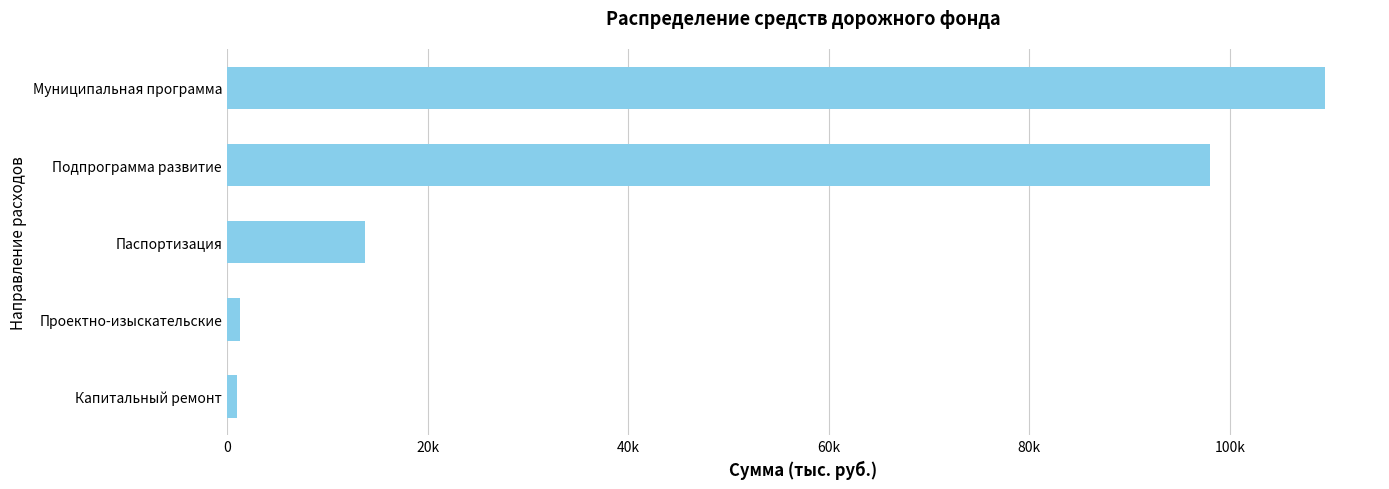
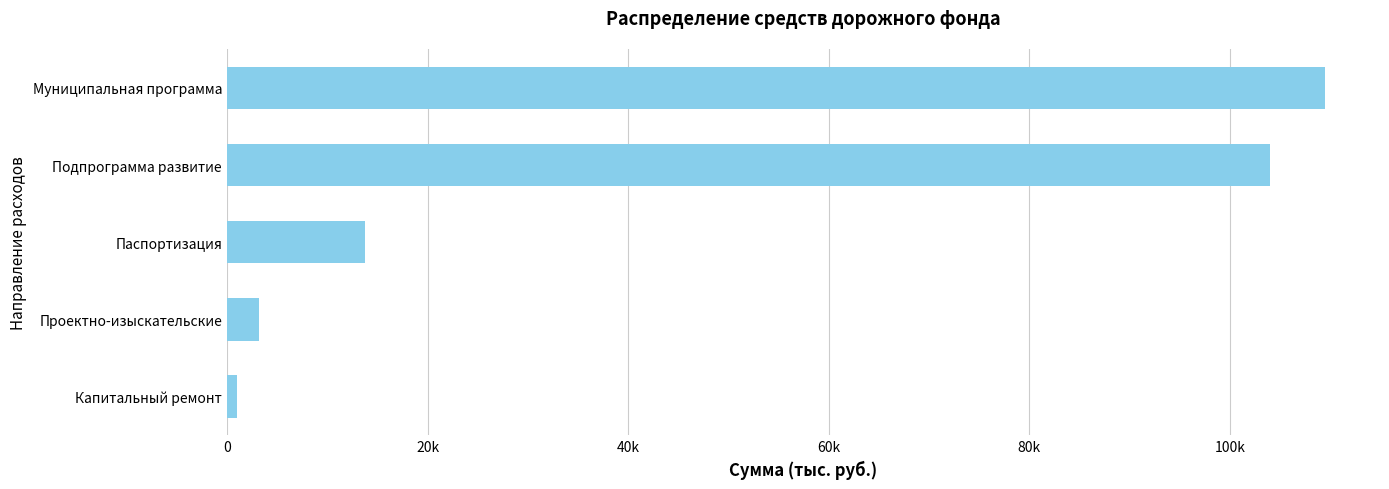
Подпрограмма развитие: 98000 -> 104000
Проектно-изыскательские: 1300 -> 3200
